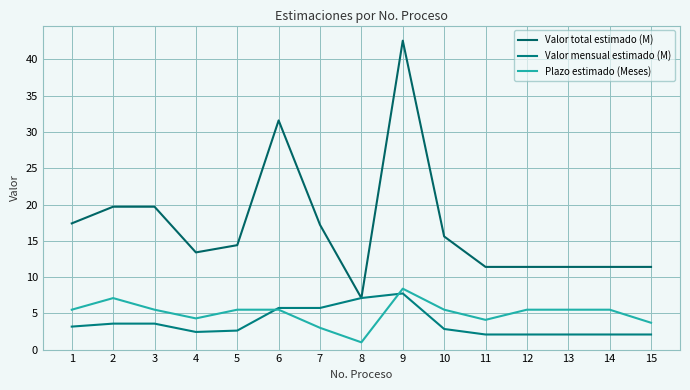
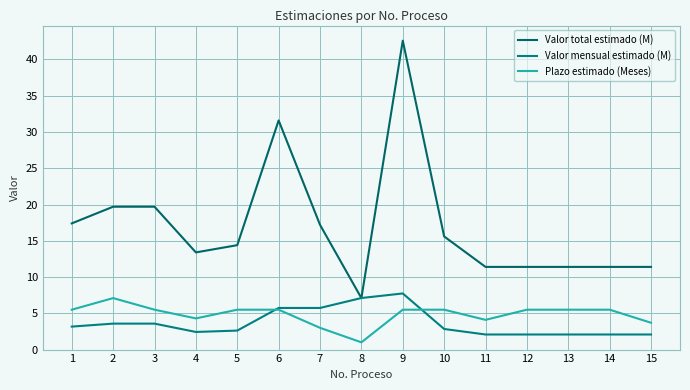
Plazo estimado (Meses), 9: 8 -> 6
